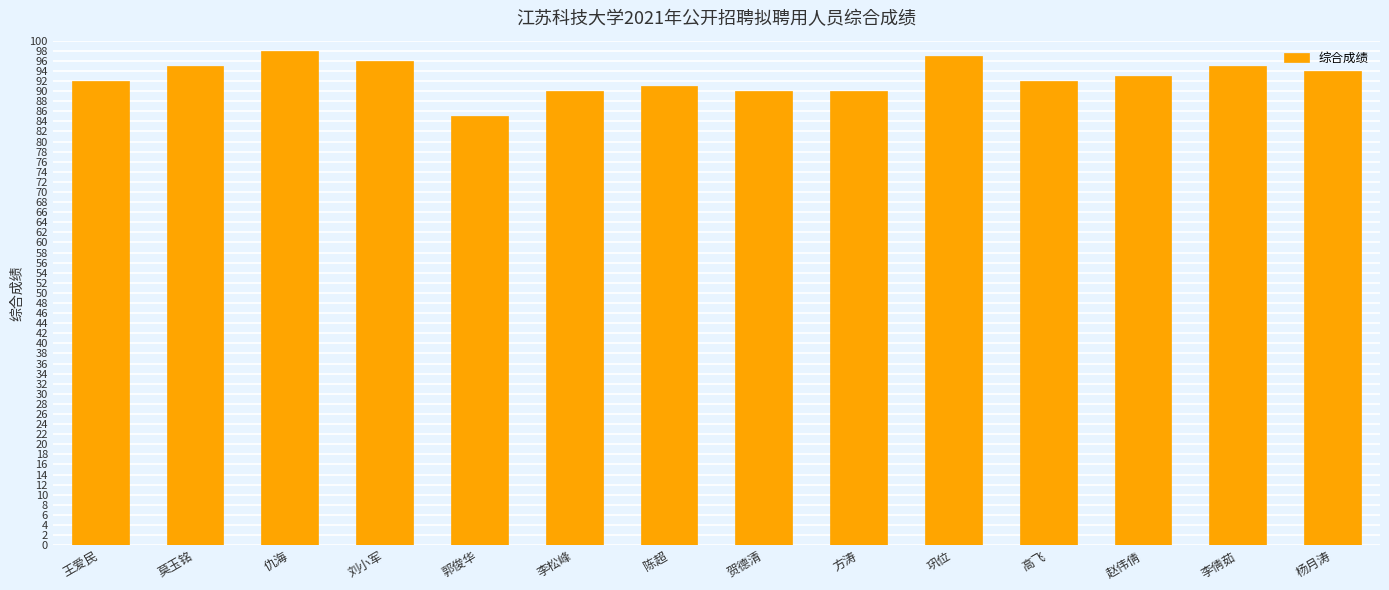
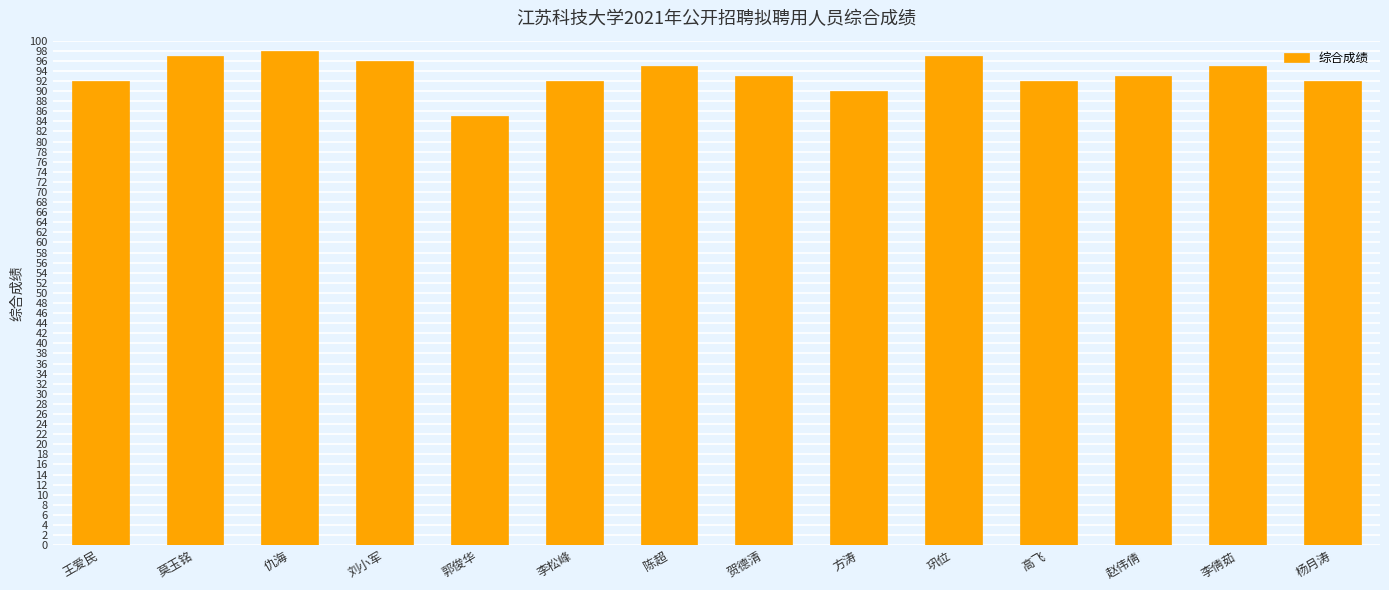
莫玉铭: 95 -> 97
李松峰: 90 -> 92
陈超: 91 -> 95
贺德清: 90 -> 93
杨月涛: 94 -> 92
